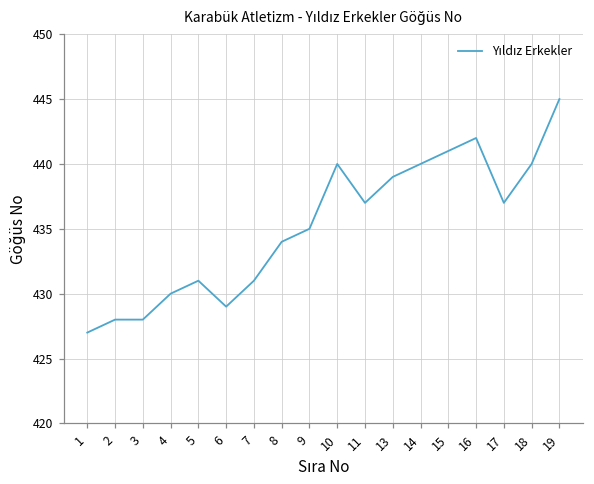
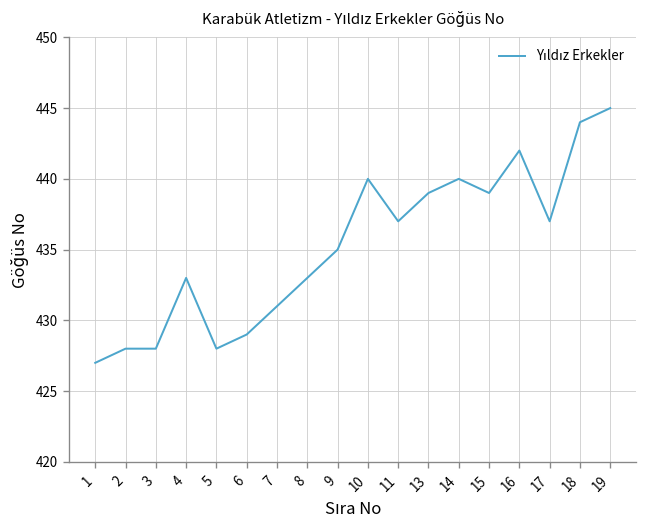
4: 430 -> 433
5: 431 -> 428
8: 434 -> 433
15: 441 -> 439
18: 440 -> 444
